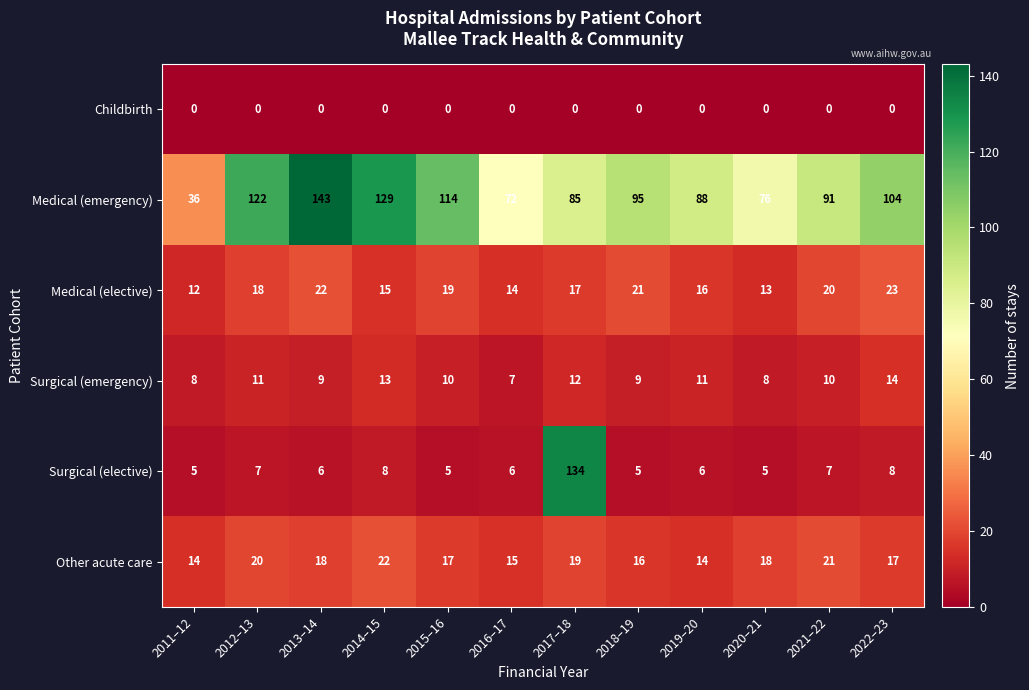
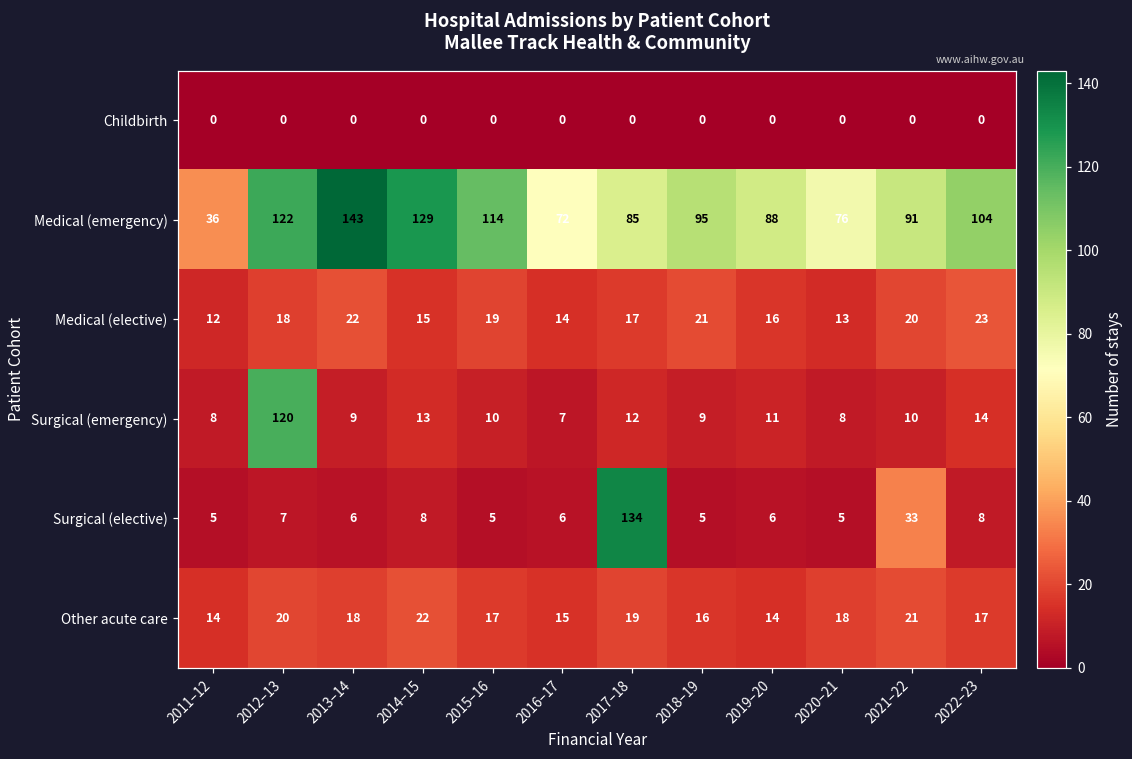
Surgical (emergency), 2012–13: 11 -> 120
Surgical (elective), 2021–22: 7 -> 33
